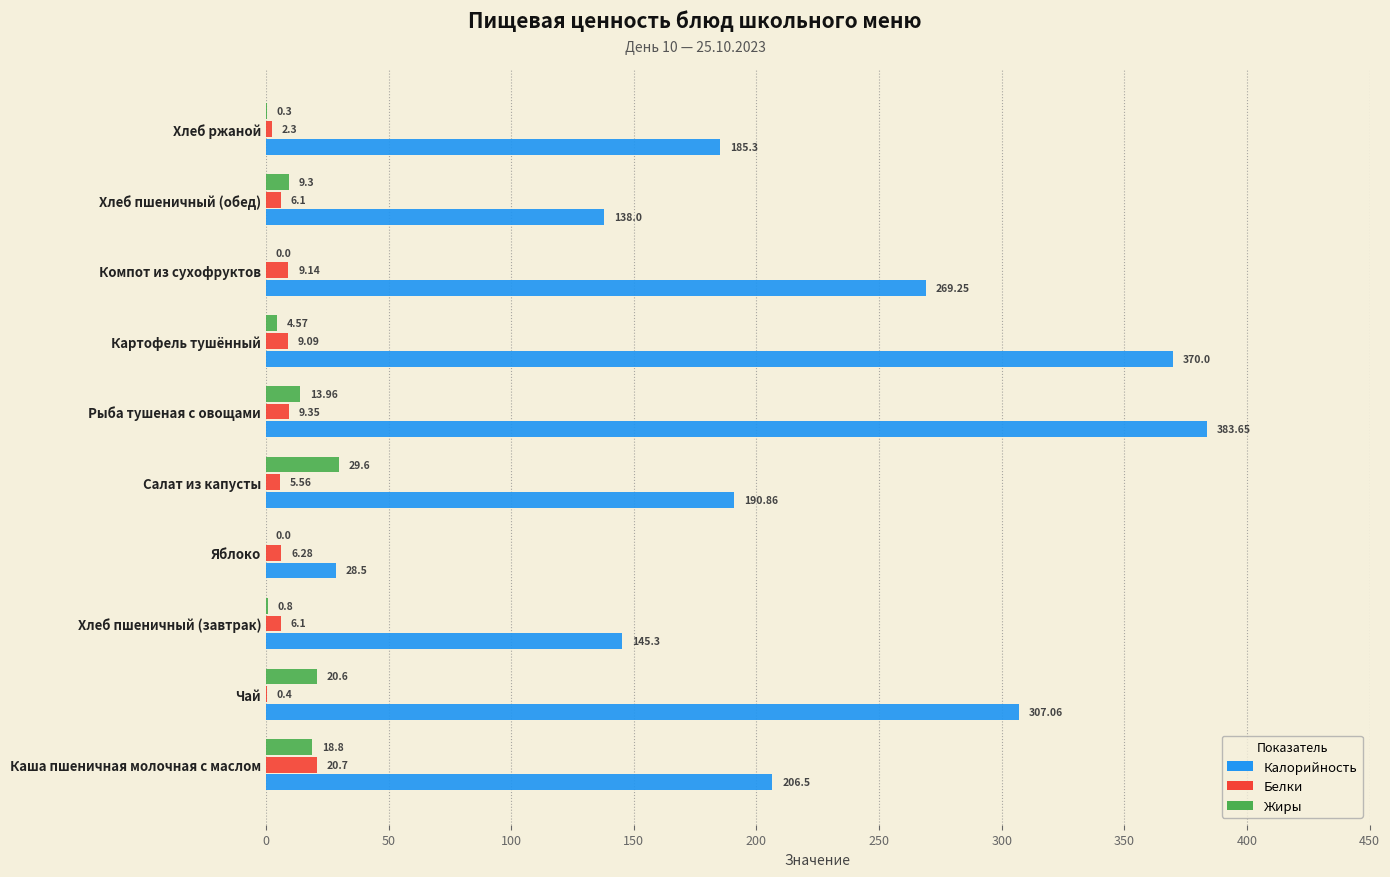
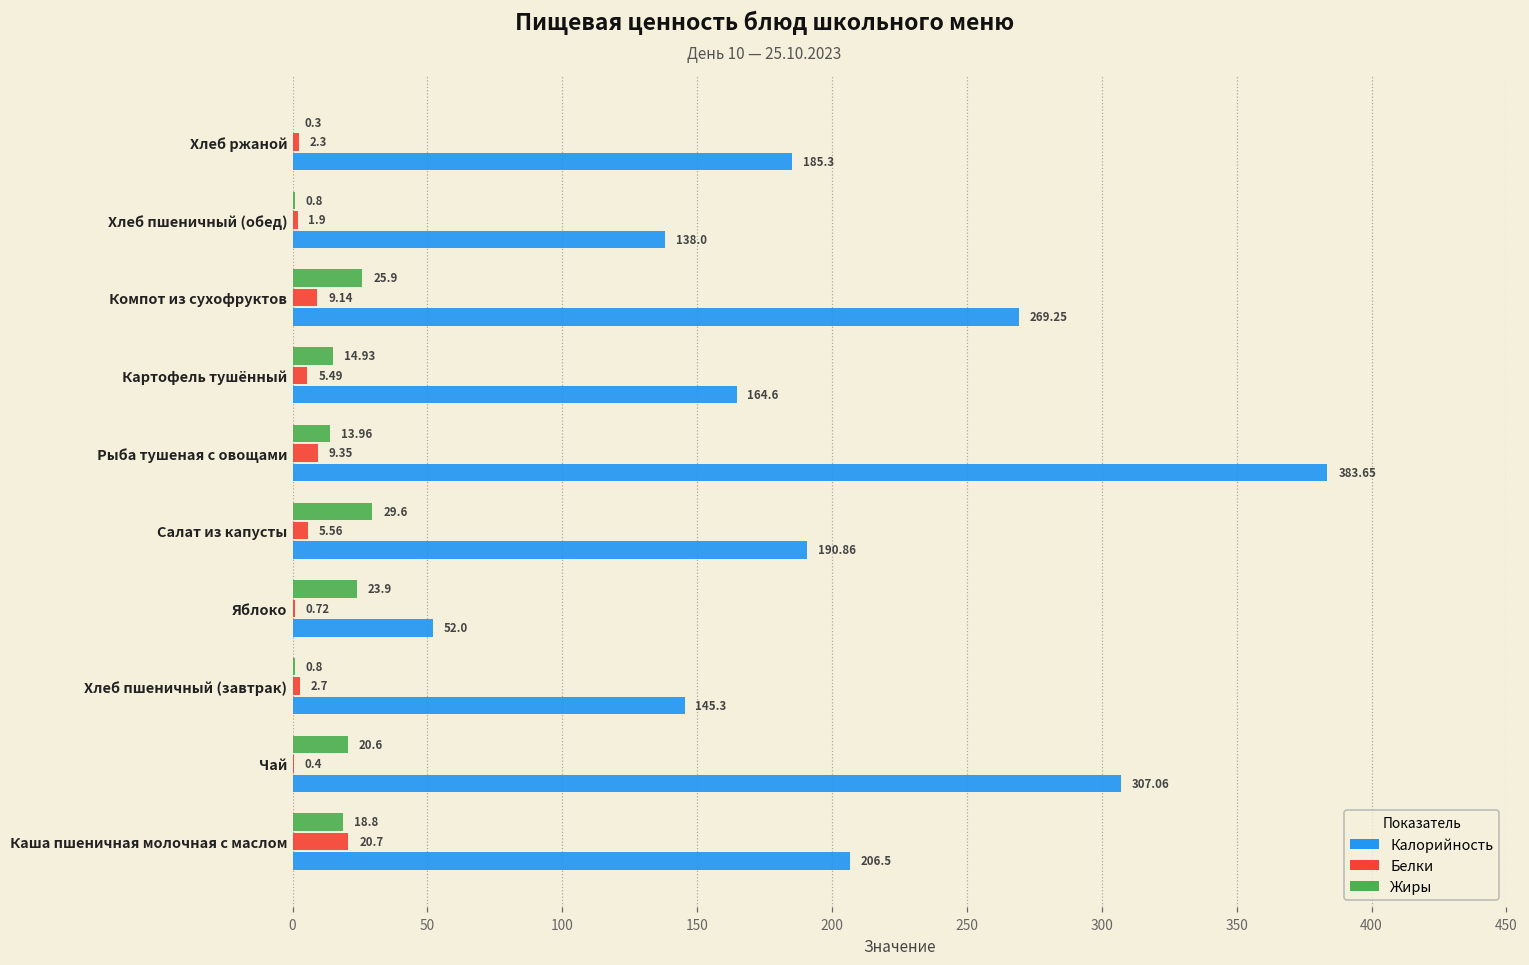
Жиры, Хлеб пшеничный (обед): 9.3 -> 0.8
Белки, Хлеб пшеничный (обед): 6.1 -> 1.9
Жиры, Компот из сухофруктов: 0.0 -> 25.9
Жиры, Картофель тушённый: 4.57 -> 14.93
Белки, Картофель тушённый: 9.09 -> 5.49
Калорийность, Картофель тушённый: 370.0 -> 164.6
Жиры, Яблоко: 0.0 -> 23.9
Белки, Яблоко: 6.28 -> 0.72
Калорийность, Яблоко: 28.5 -> 52.0
Белки, Хлеб пшеничный (завтрак): 6.1 -> 2.7
